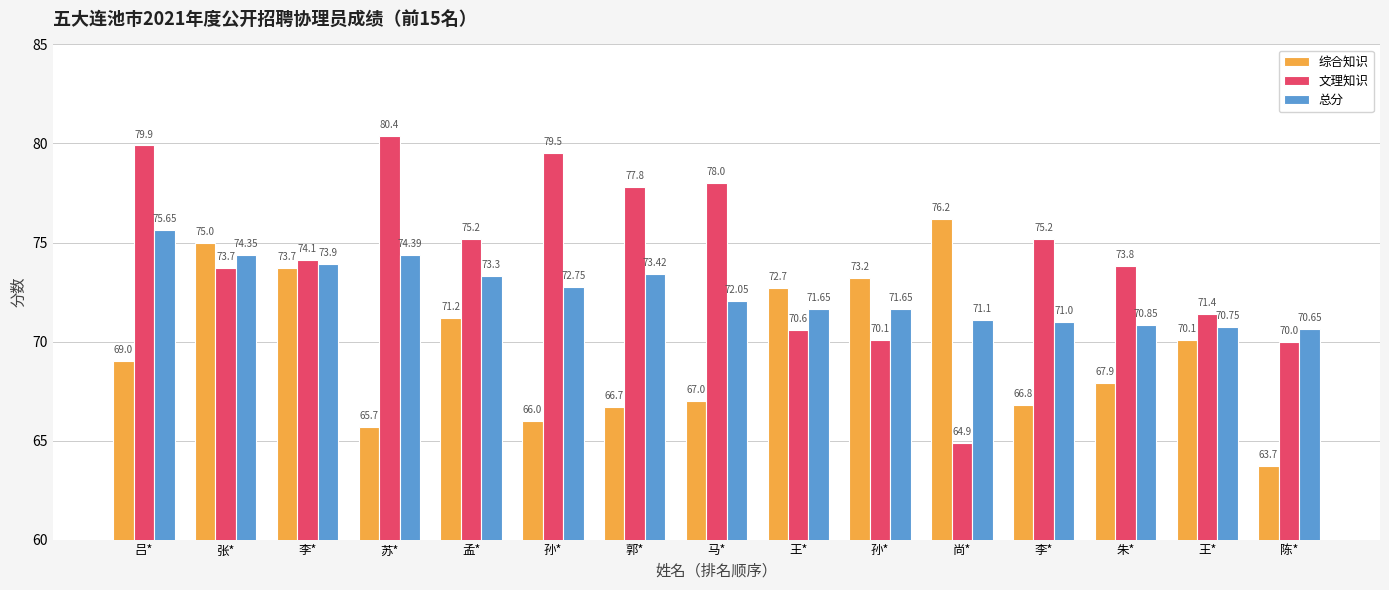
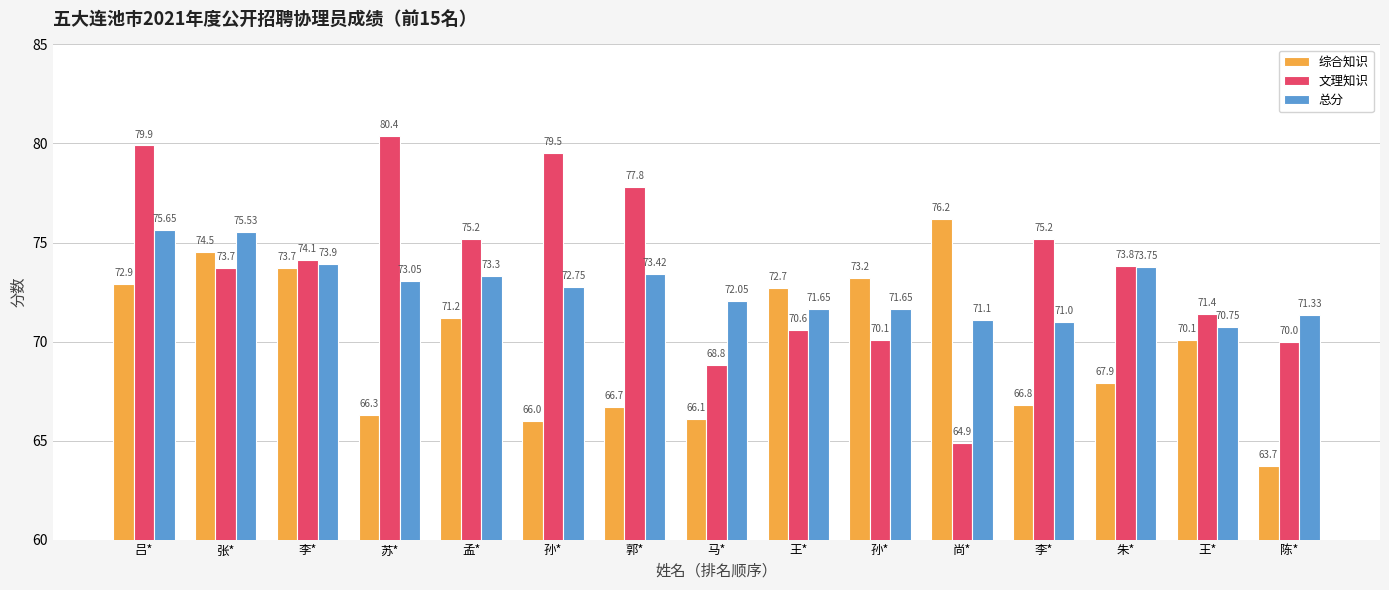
综合知识, 吕*: 69.0 -> 72.9
综合知识, 张*: 75.0 -> 74.5
总分, 张*: 74.35 -> 75.53
综合知识, 苏*: 65.7 -> 66.3
总分, 苏*: 74.39 -> 73.05
综合知识, 马*: 67.0 -> 66.1
文理知识, 马*: 78.0 -> 68.8
总分, 朱*: 70.85 -> 73.75
总分, 陈*: 70.65 -> 71.33
